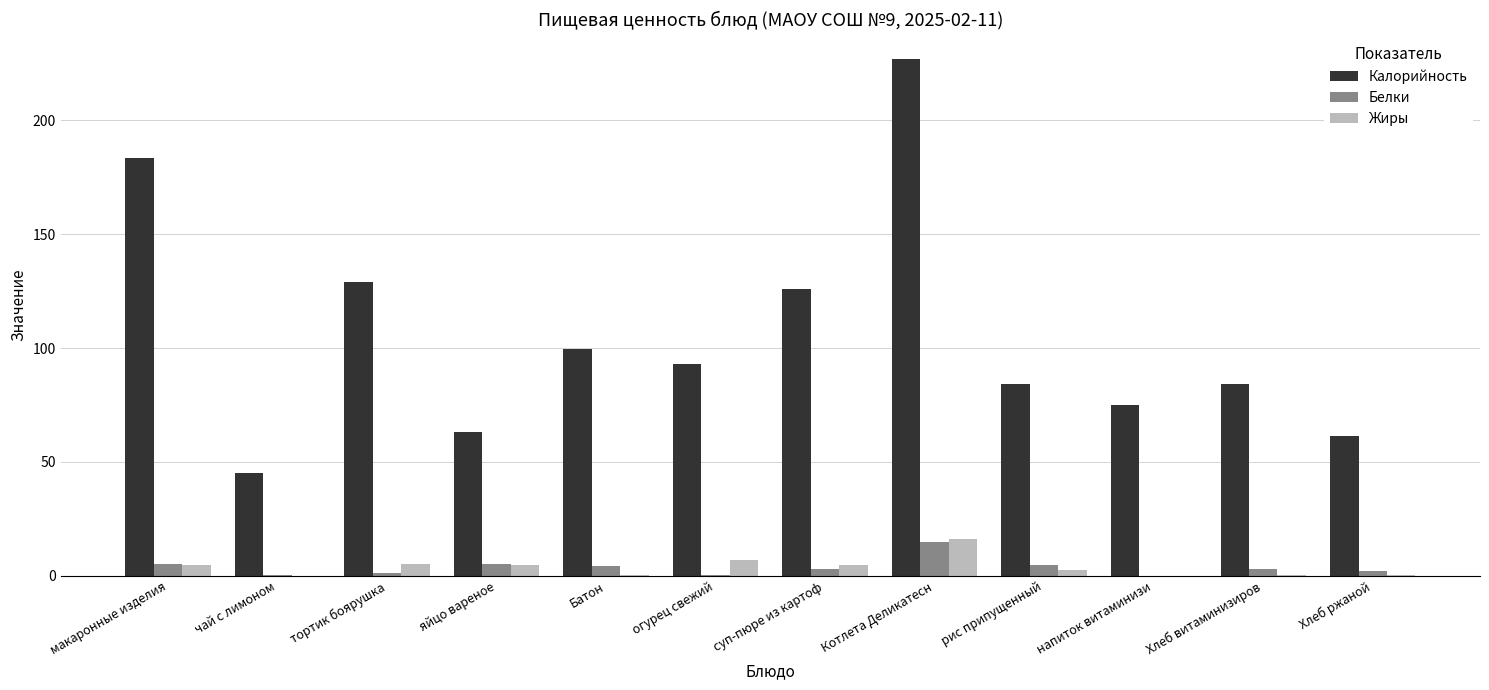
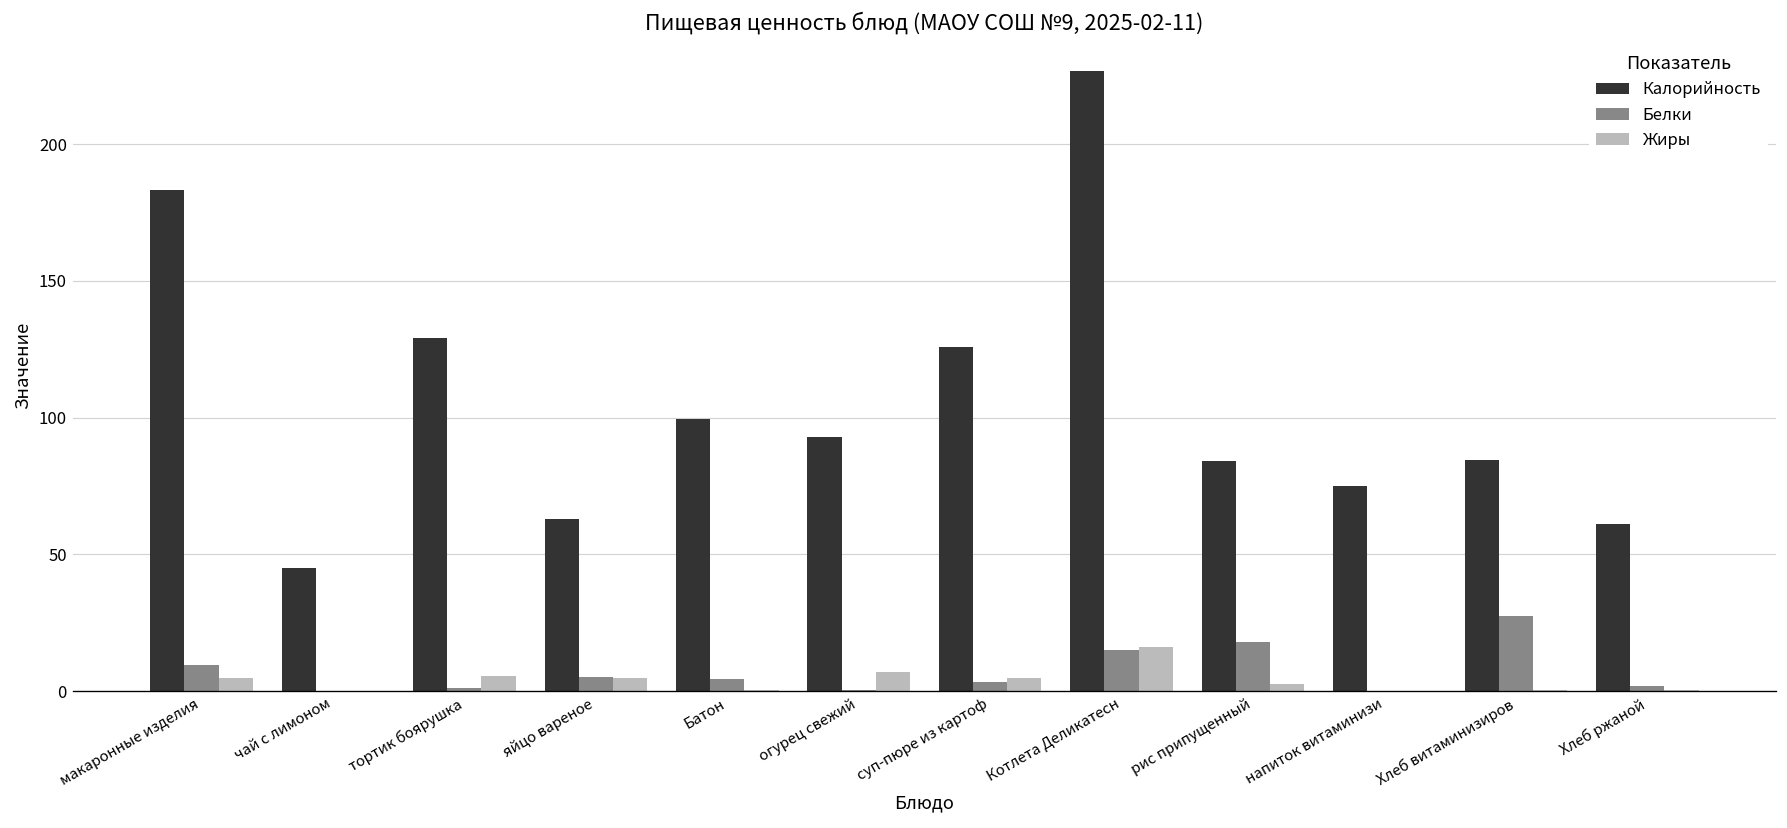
Белки, макаронные изделия: 5 -> 9
Белки, рис припущенный: 5 -> 18
Белки, Хлеб витаминизиров: 3 -> 27
